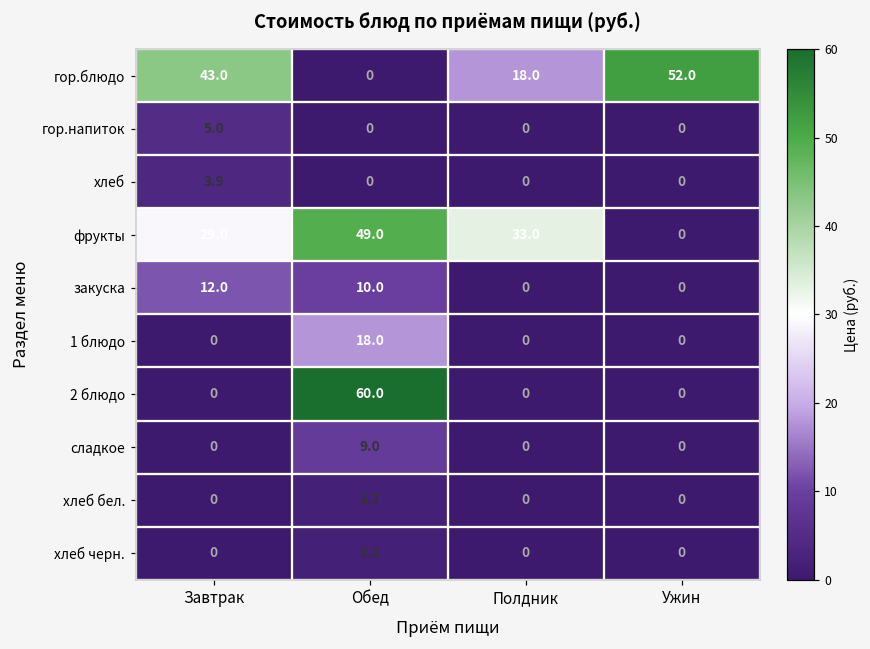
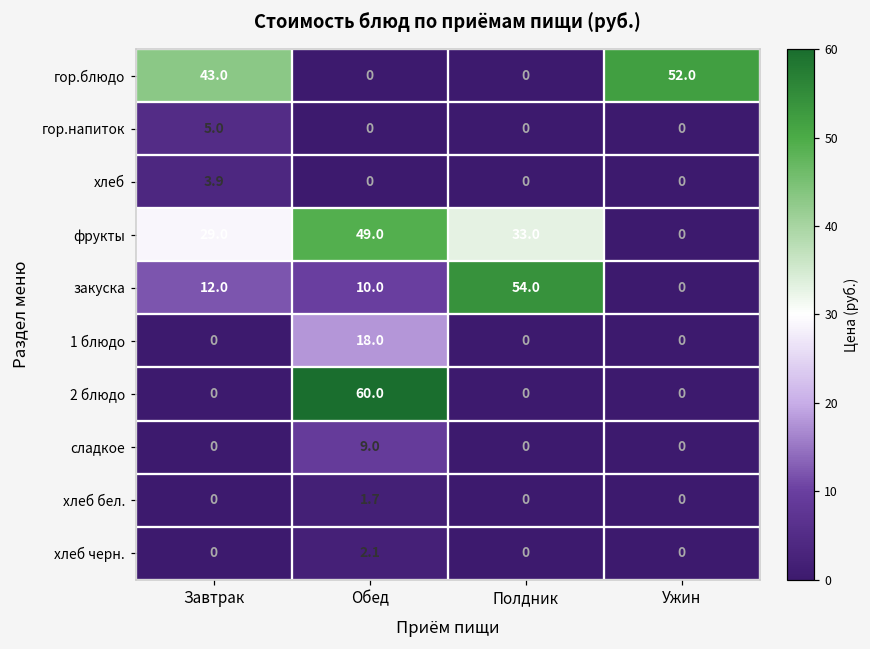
гор.блюдо, Полдник: 18.0 -> 0
закуска, Полдник: 0 -> 54.0
